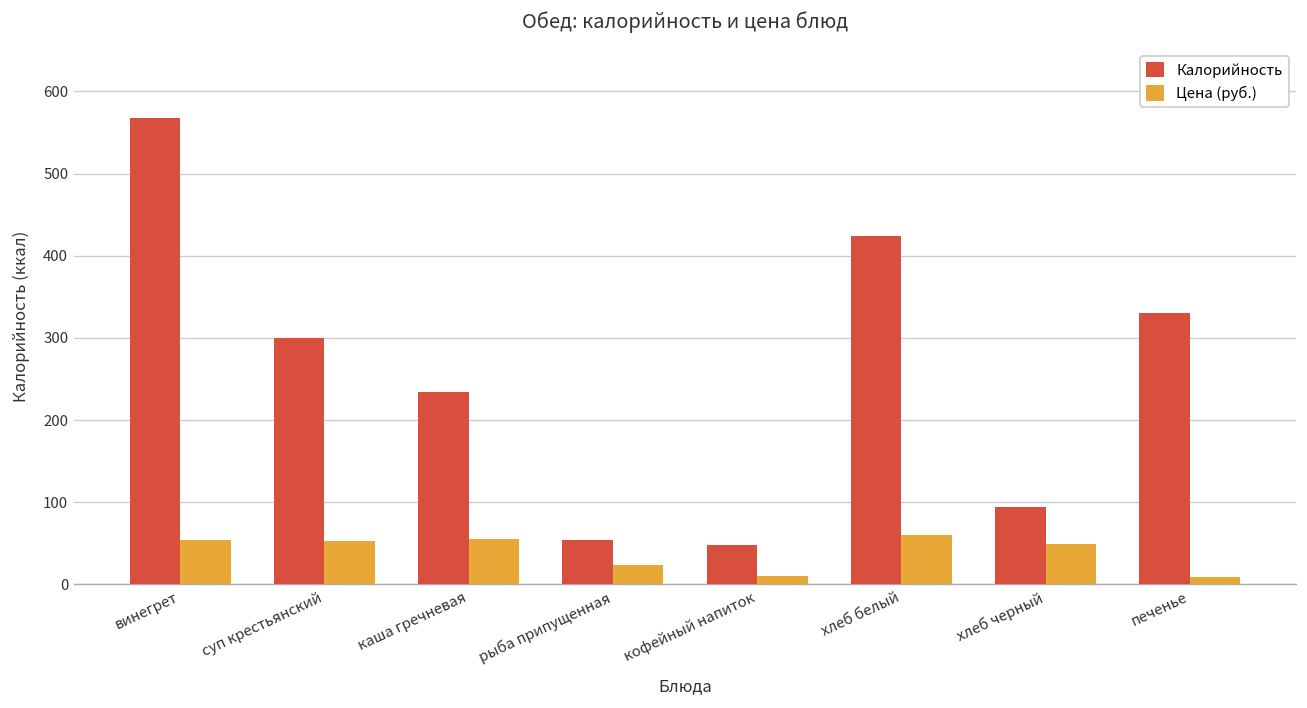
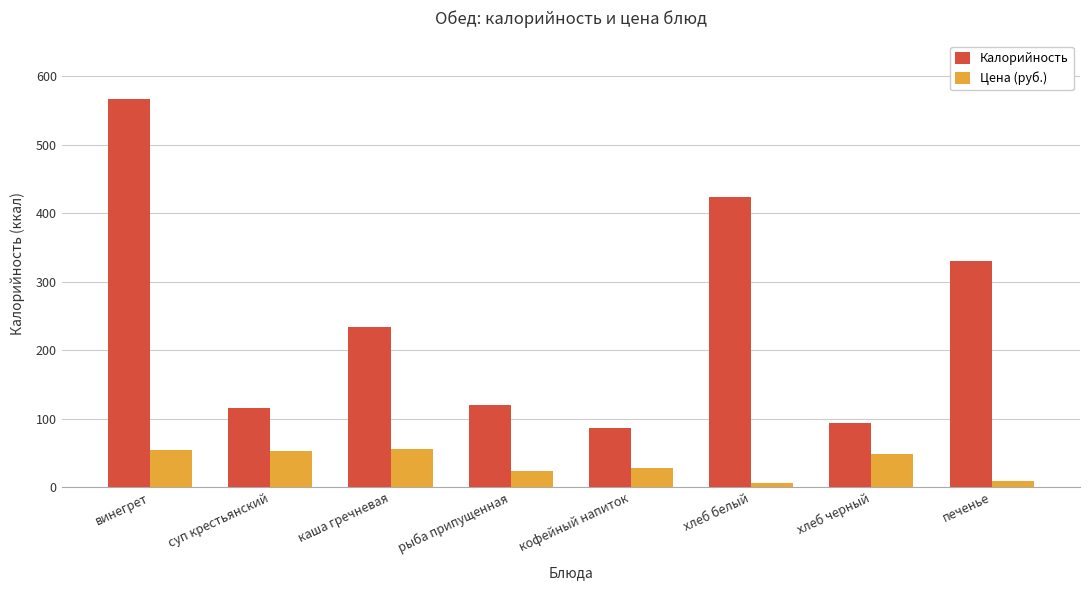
Калорийность, суп крестьянский: 300 -> 120
Калорийность, рыба припущенная: 50 -> 120
Калорийность, кофейный напиток: 50 -> 90
Цена (руб.), кофейный напиток: 10 -> 30
Цена (руб.), хлеб белый: 60 -> 10
